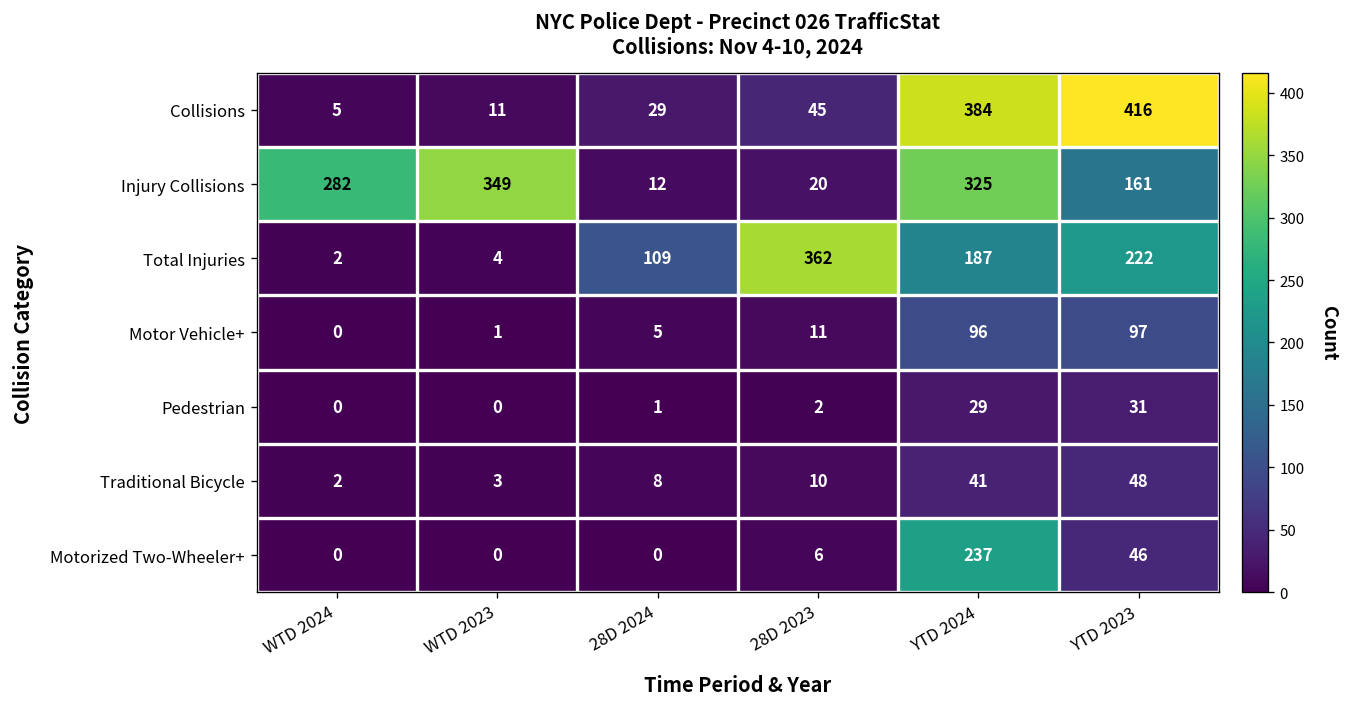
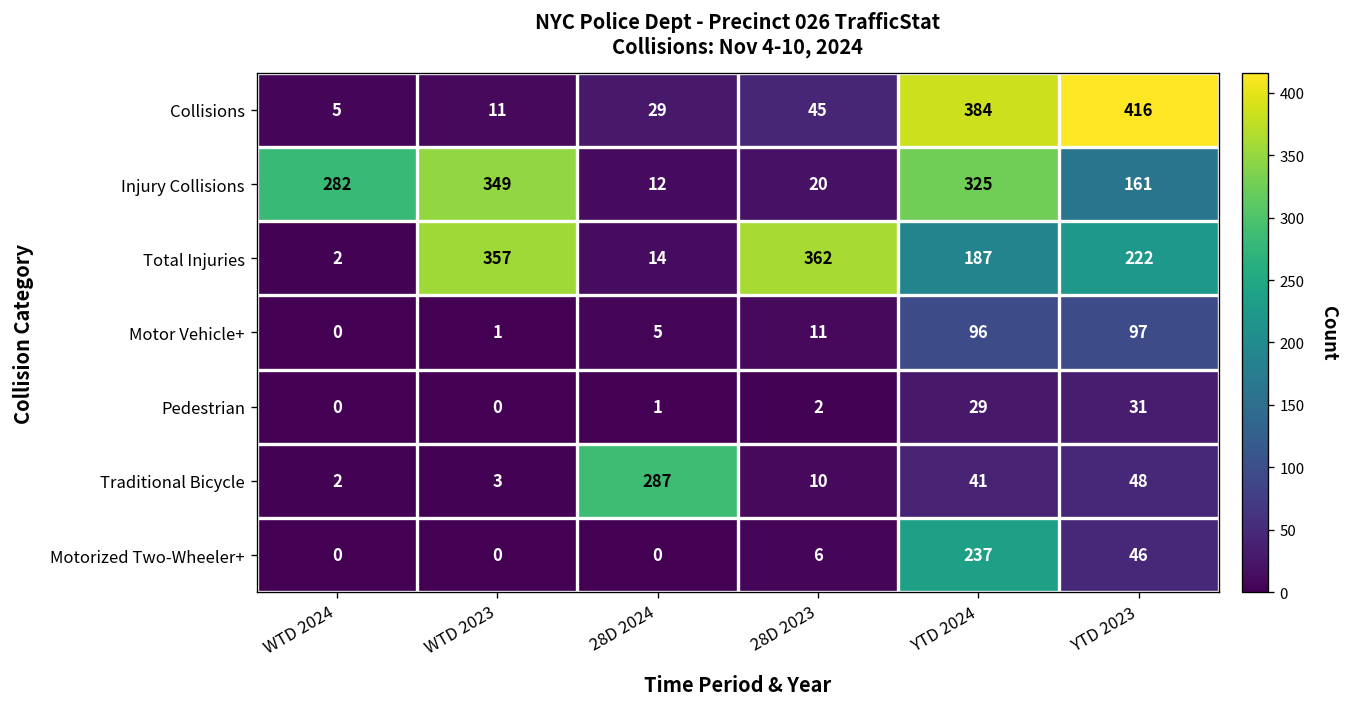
Total Injuries, WTD 2023: 4 -> 357
Total Injuries, 28D 2024: 109 -> 14
Traditional Bicycle, 28D 2024: 8 -> 287
